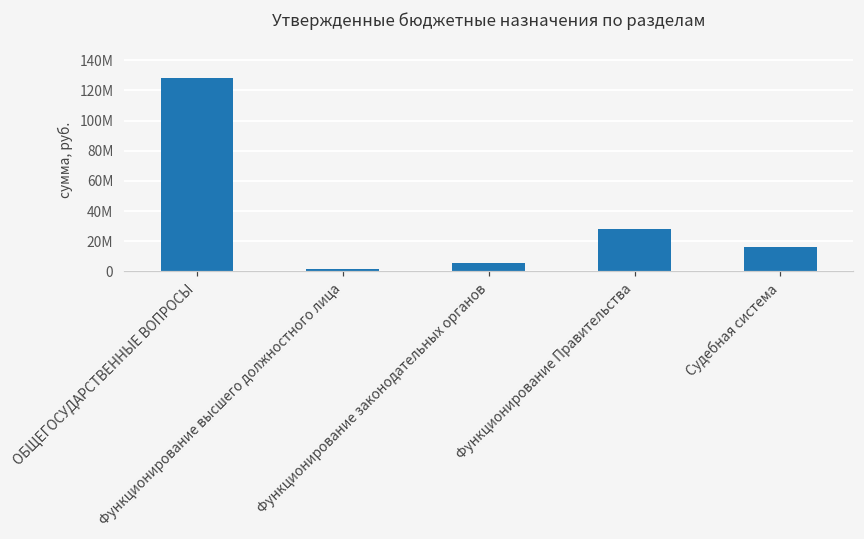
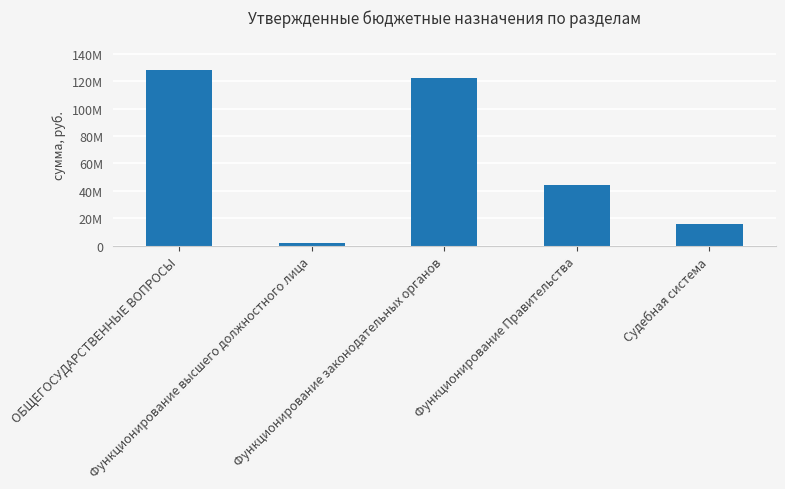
Функционирование законодательных органов: 5000000 -> 123000000
Функционирование Правительства: 28000000 -> 44000000
